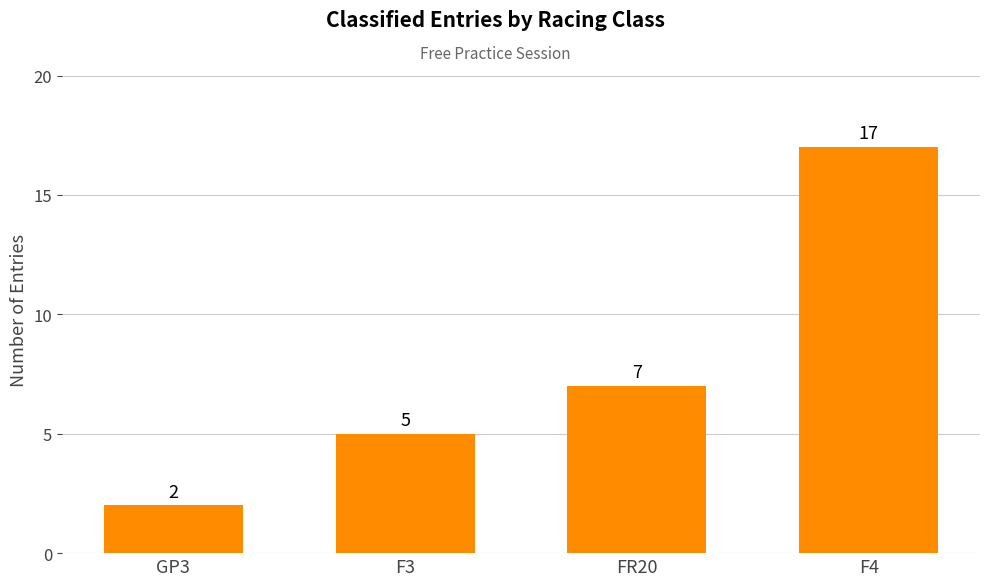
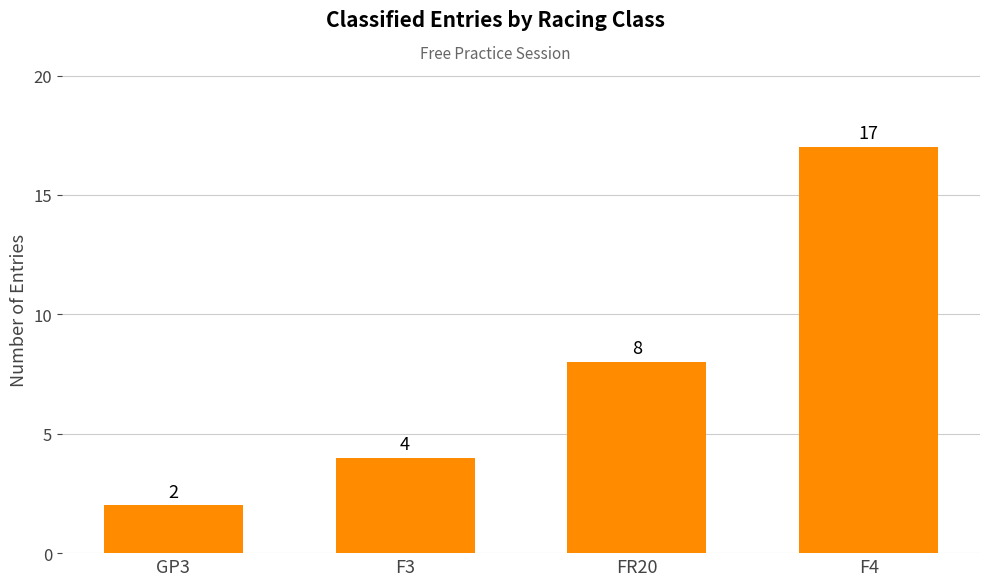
F3: 5 -> 4
FR20: 7 -> 8
